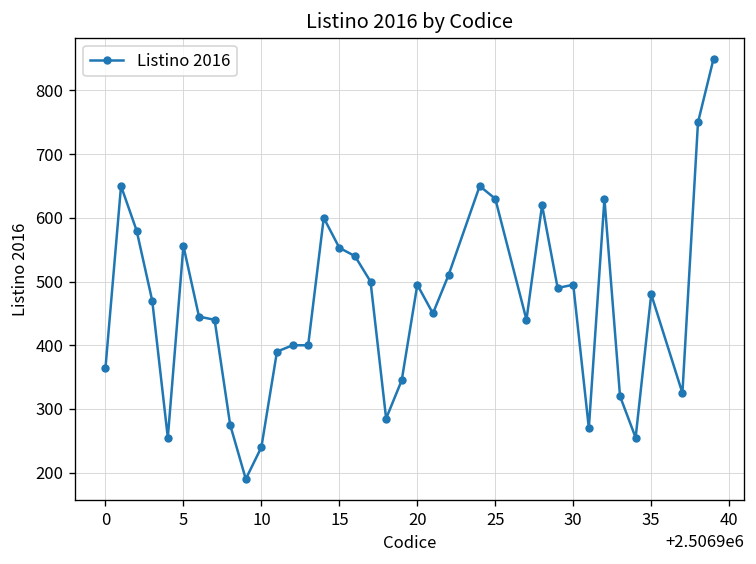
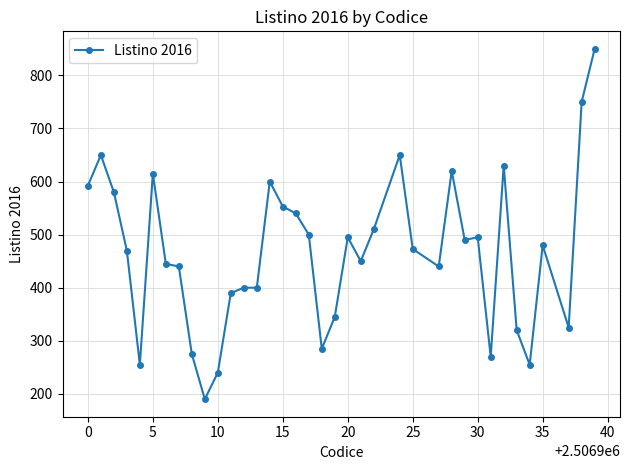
0: 360 -> 590
5: 560 -> 620
25: 630 -> 470
